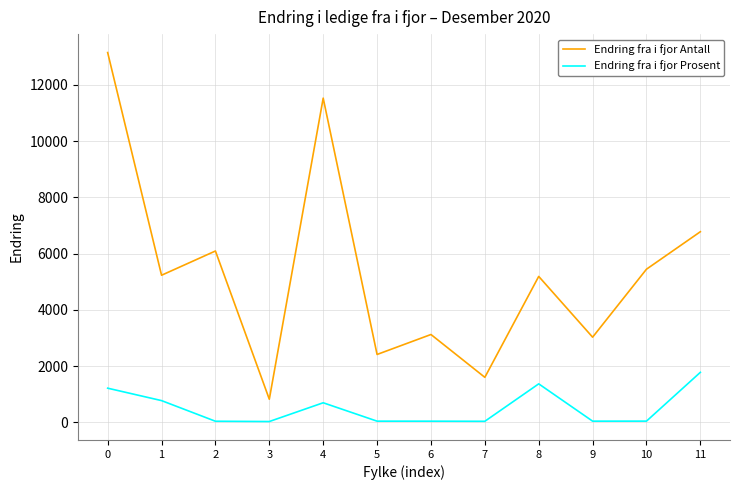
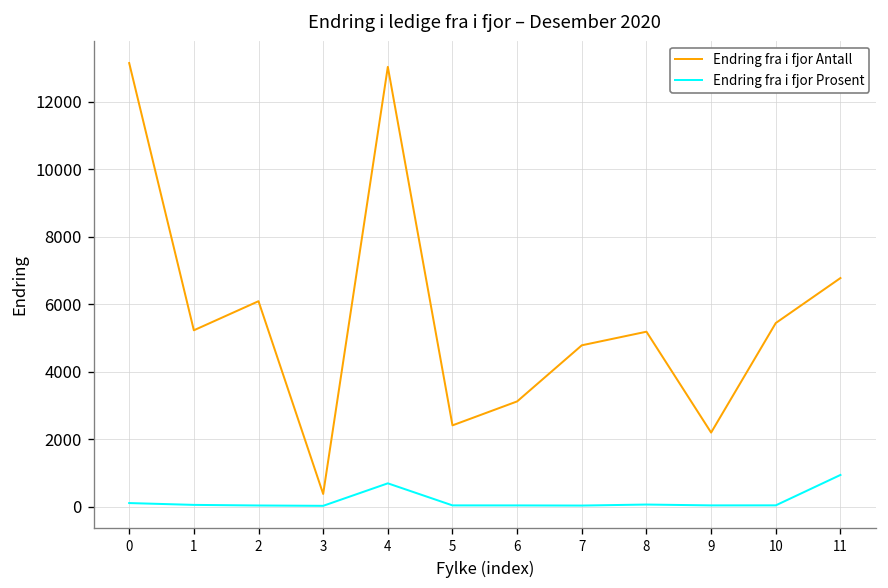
Endring fra i fjor Prosent, 0: 1200 -> 100
Endring fra i fjor Prosent, 1: 800 -> 100
Endring fra i fjor Antall, 3: 800 -> 400
Endring fra i fjor Antall, 4: 11500 -> 13000
Endring fra i fjor Antall, 7: 1600 -> 4800
Endring fra i fjor Prosent, 8: 1400 -> 100
Endring fra i fjor Antall, 9: 3000 -> 2200
Endring fra i fjor Prosent, 11: 1800 -> 900
